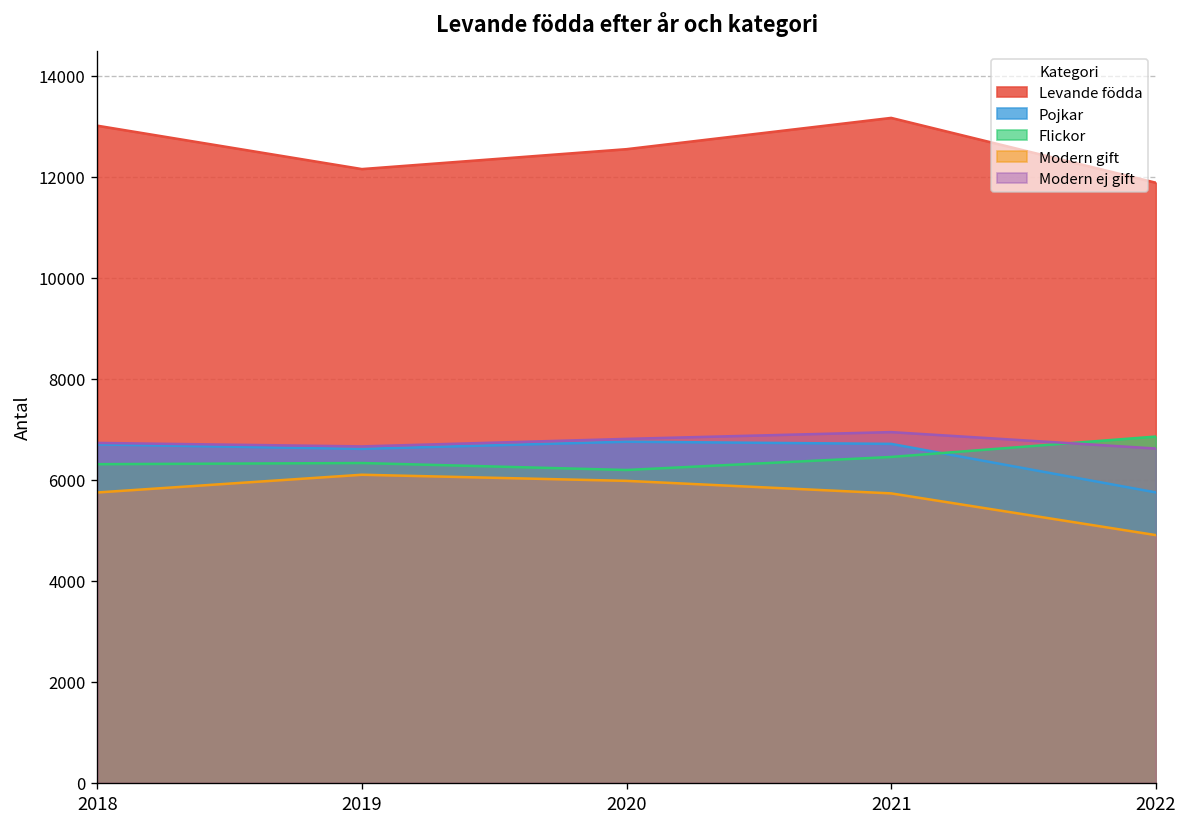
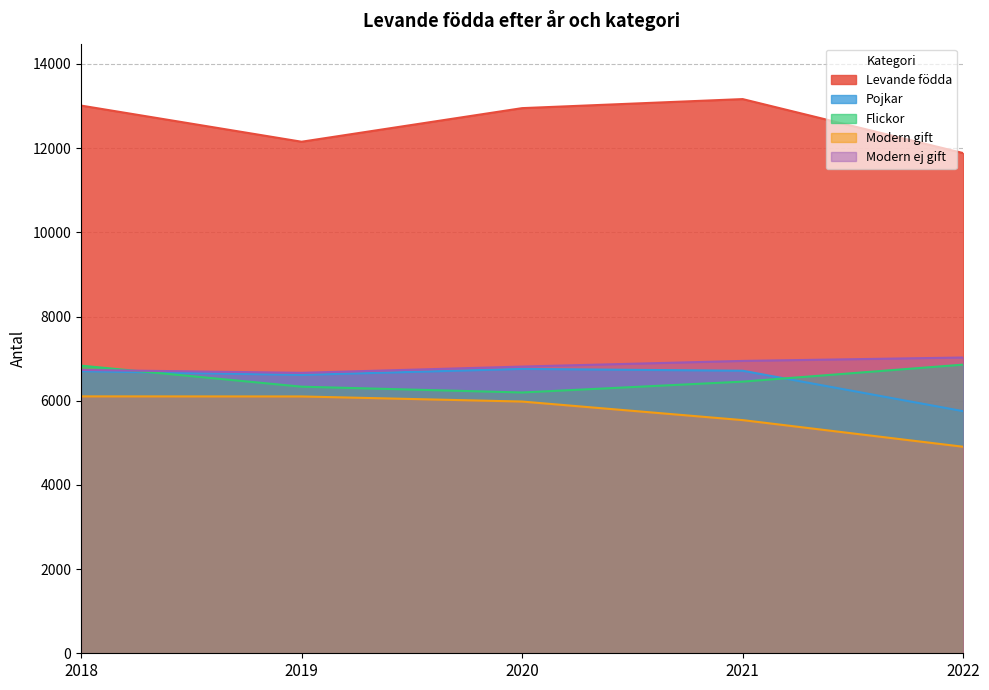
Flickor, 2018: 6300 -> 6800
Modern gift, 2018: 5800 -> 6100
Levande födda, 2020: 12500 -> 13000
Modern gift, 2021: 5700 -> 5500
Modern ej gift, 2022: 6600 -> 7000
